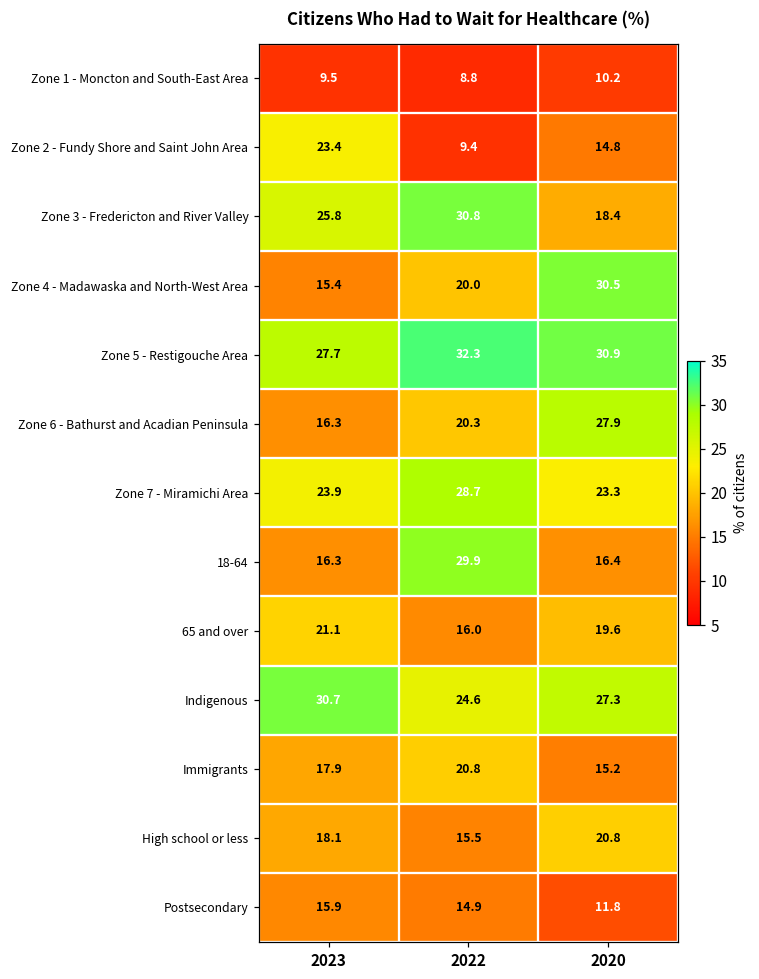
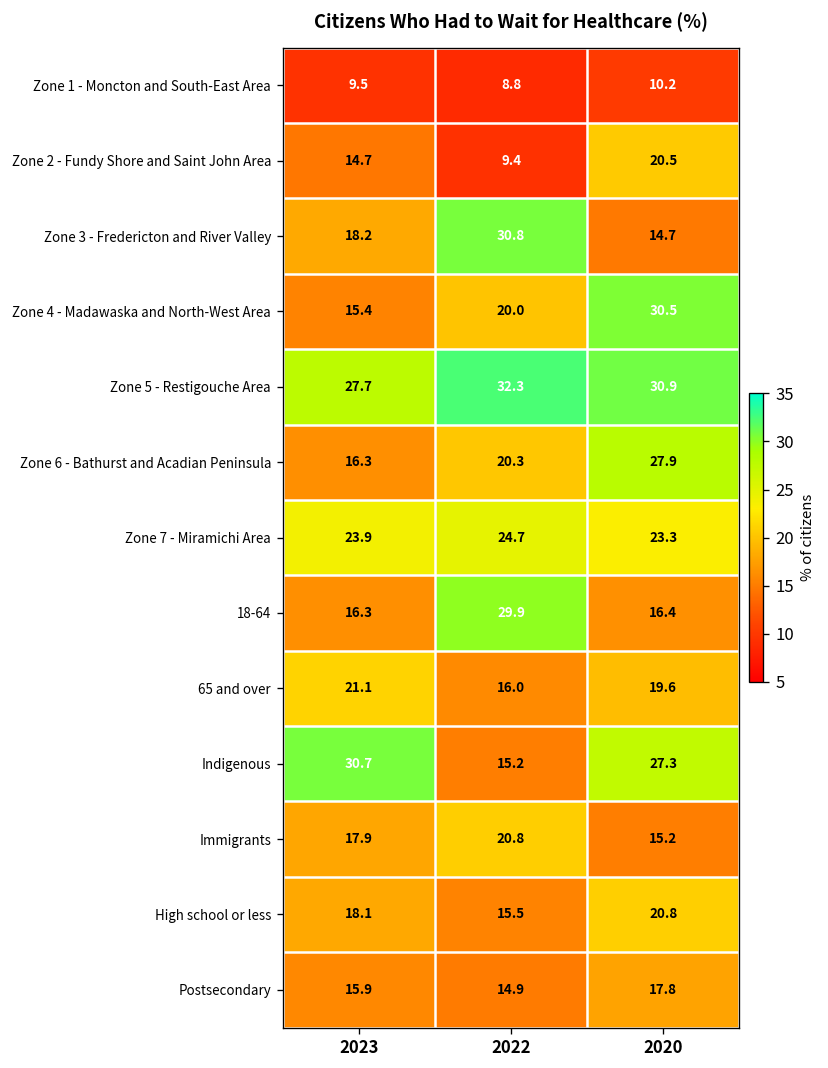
Zone 2 - Fundy Shore and Saint John Area, 2023: 23.4 -> 14.7
Zone 2 - Fundy Shore and Saint John Area, 2020: 14.8 -> 20.5
Zone 3 - Fredericton and River Valley, 2023: 25.8 -> 18.2
Zone 3 - Fredericton and River Valley, 2020: 18.4 -> 14.7
Zone 7 - Miramichi Area, 2022: 28.7 -> 24.7
Indigenous, 2022: 24.6 -> 15.2
Postsecondary, 2020: 11.8 -> 17.8
